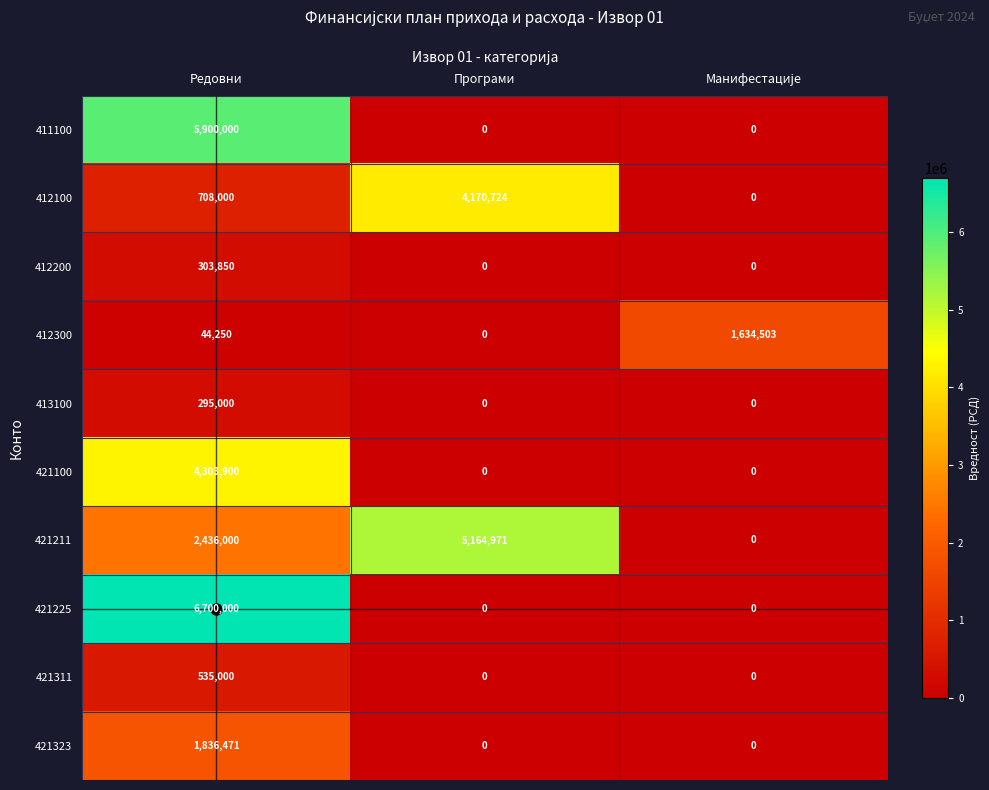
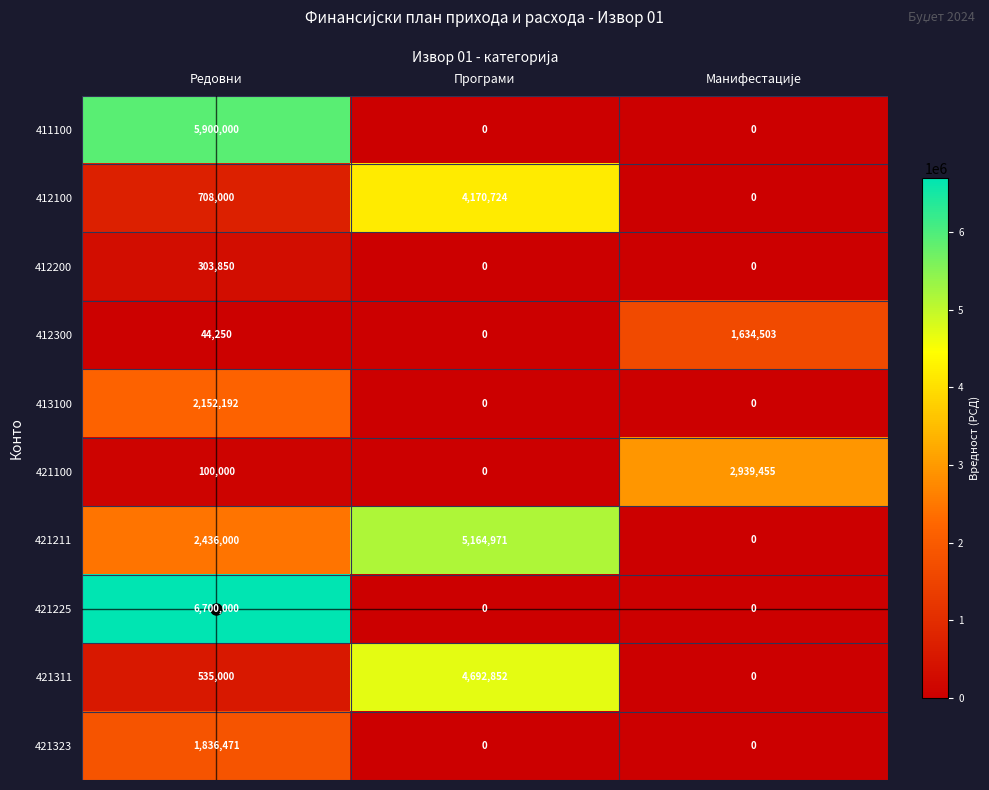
413100, Редовни: 295,000 -> 2,152,192
421100, Редовни: 4,303,900 -> 100,000
421100, Манифестације: 0 -> 2,939,455
421311, Програми: 0 -> 4,692,852
